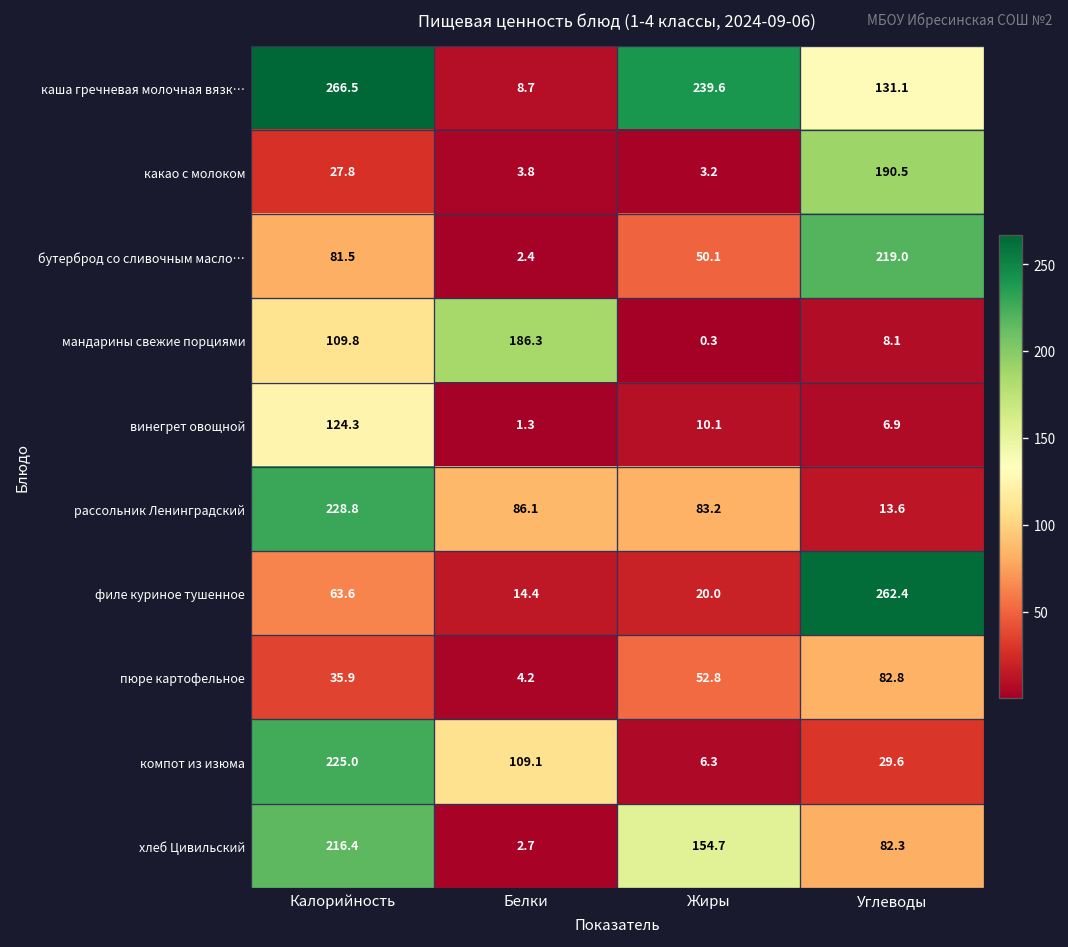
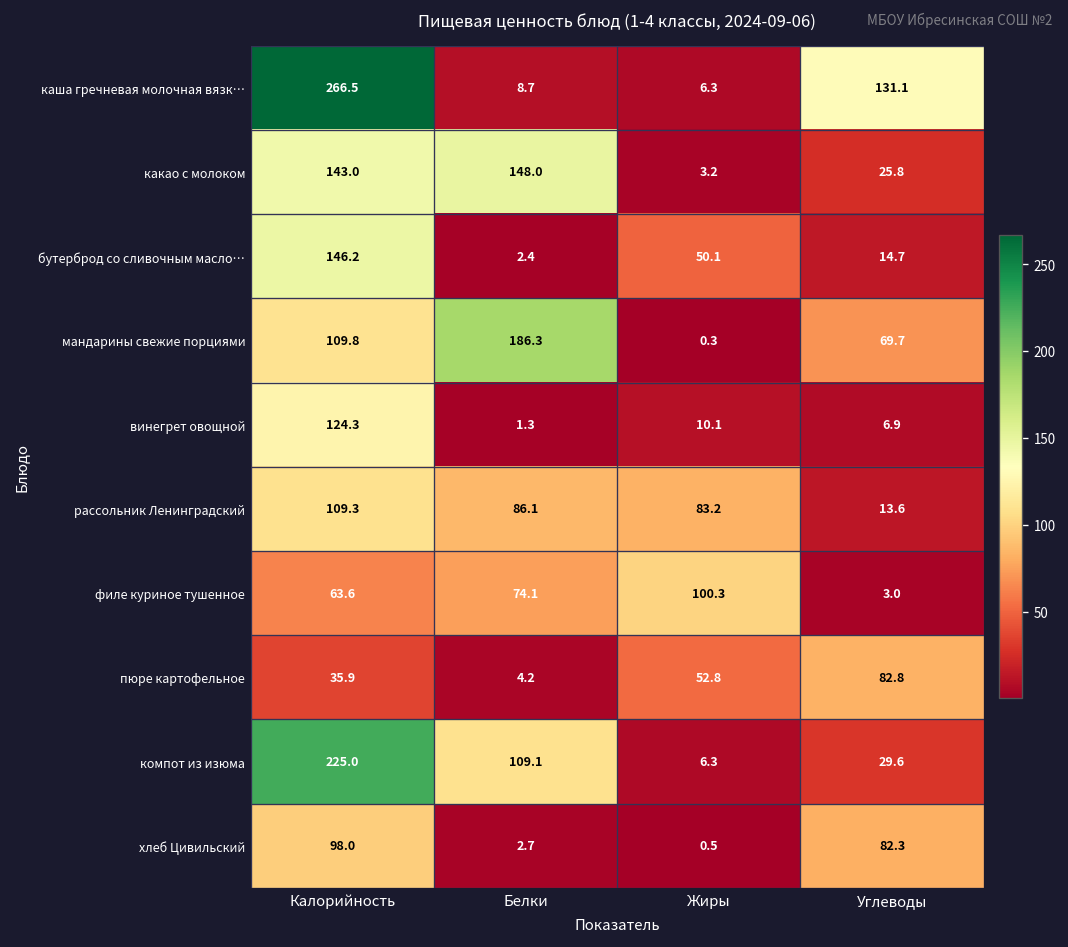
каша гречневая молочная вязк…, Жиры: 239.6 -> 6.3
какао с молоком, Калорийность: 27.8 -> 143.0
какао с молоком, Белки: 3.8 -> 148.0
какао с молоком, Углеводы: 190.5 -> 25.8
бутерброд со сливочным масло…, Калорийность: 81.5 -> 146.2
бутерброд со сливочным масло…, Углеводы: 219.0 -> 14.7
мандарины свежие порциями, Углеводы: 8.1 -> 69.7
рассольник Ленинградский, Калорийность: 228.8 -> 109.3
филе куриное тушенное, Белки: 14.4 -> 74.1
филе куриное тушенное, Жиры: 20.0 -> 100.3
филе куриное тушенное, Углеводы: 262.4 -> 3.0
хлеб Цивильский, Калорийность: 216.4 -> 98.0
хлеб Цивильский, Жиры: 154.7 -> 0.5
